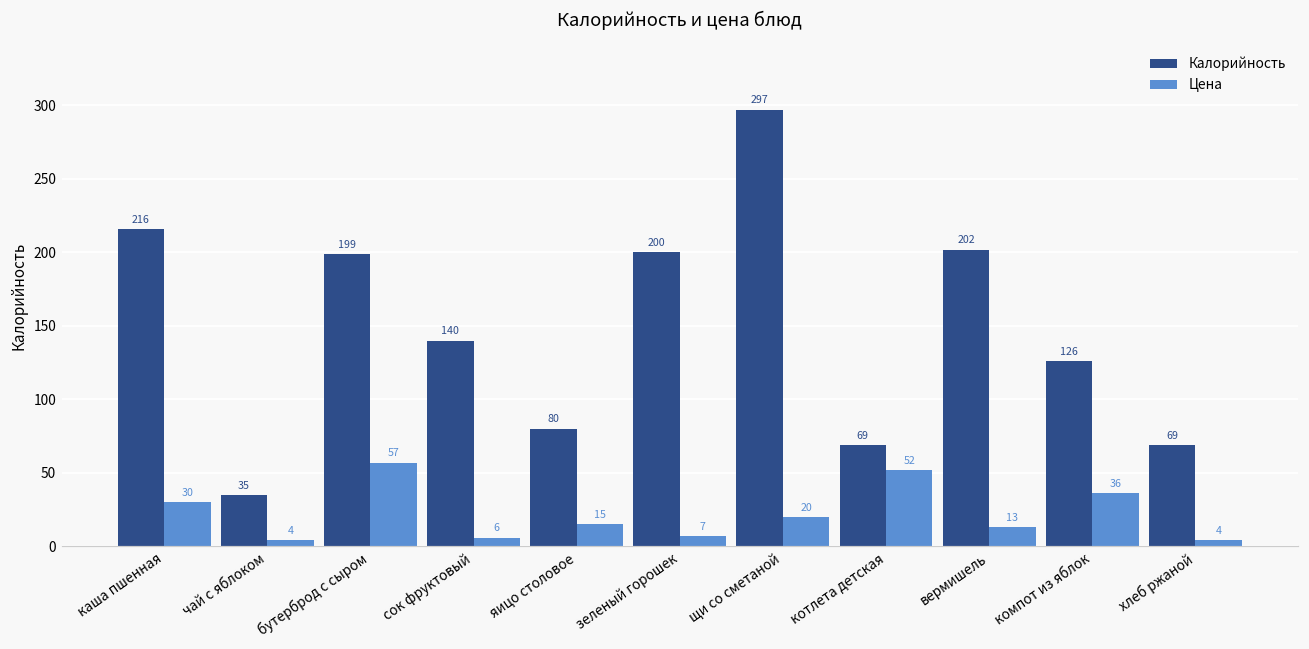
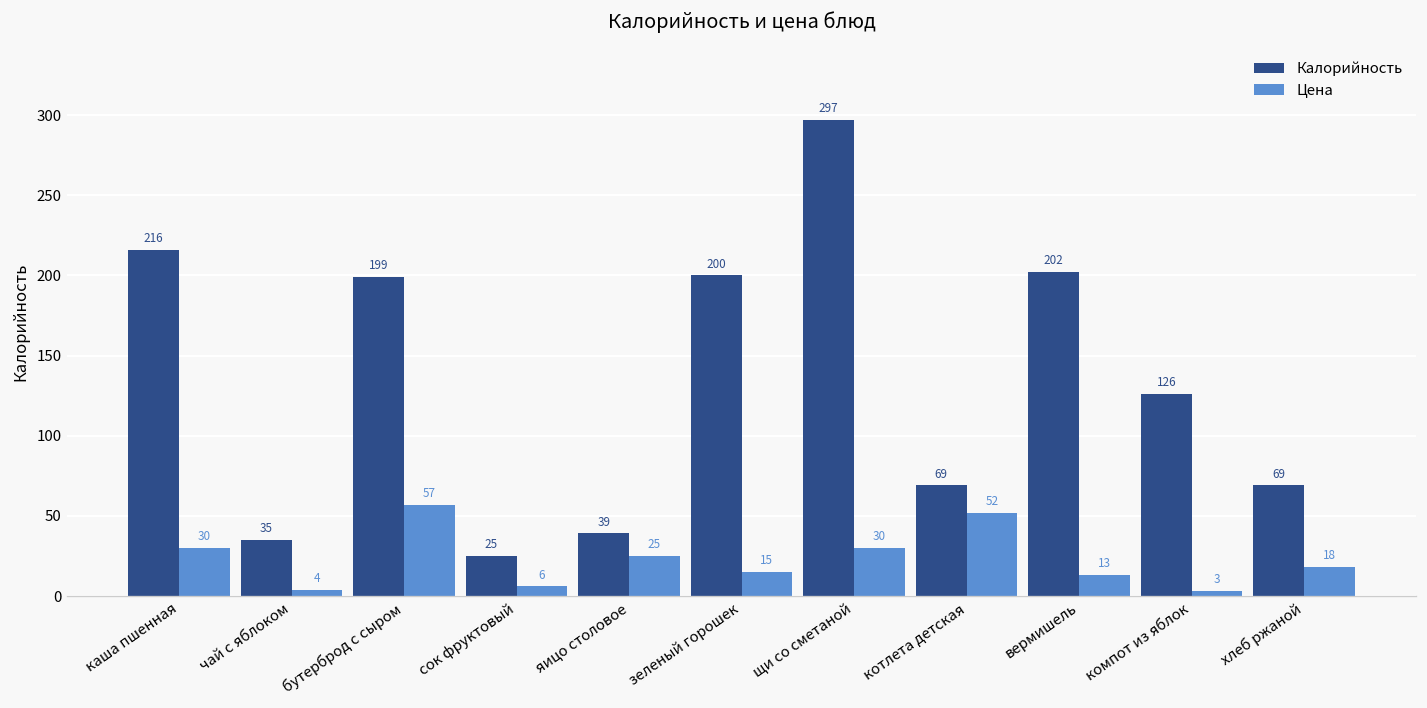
Калорийность, сок фруктовый: 140 -> 25
Калорийность, яицо столовое: 80 -> 39
Цена, яицо столовое: 15 -> 25
Цена, зеленый горошек: 7 -> 15
Цена, щи со сметаной: 20 -> 30
Цена, компот из яблок: 36 -> 3
Цена, хлеб ржаной: 4 -> 18
